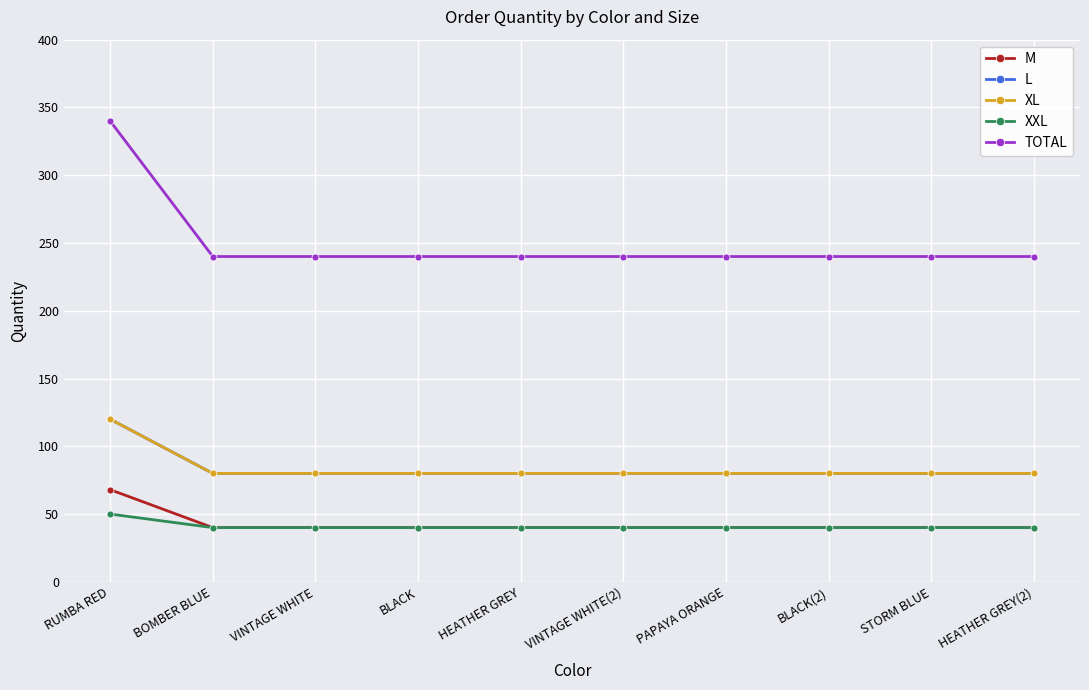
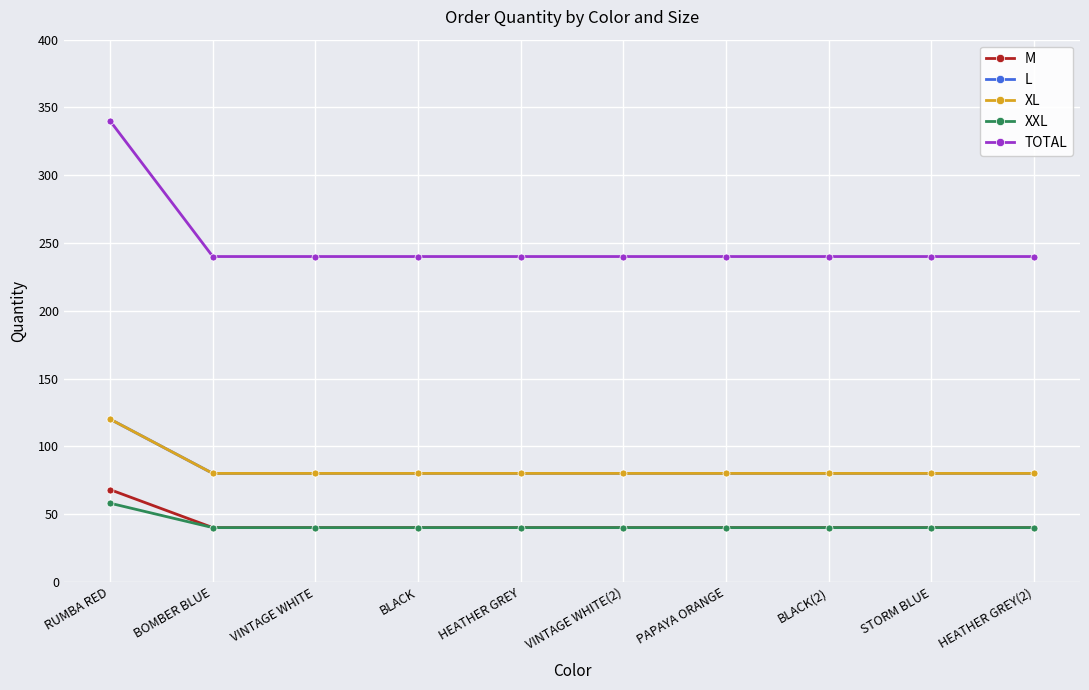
XXL, RUMBA RED: 50 -> 58
